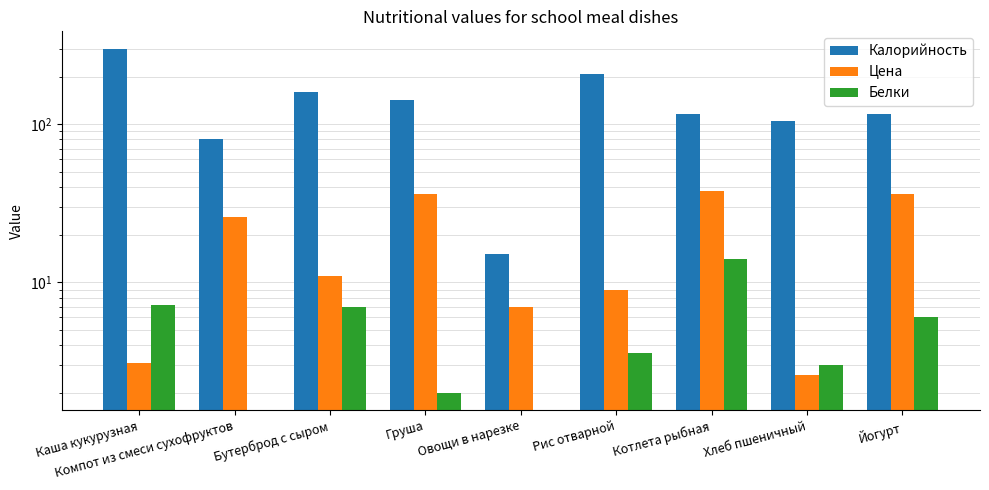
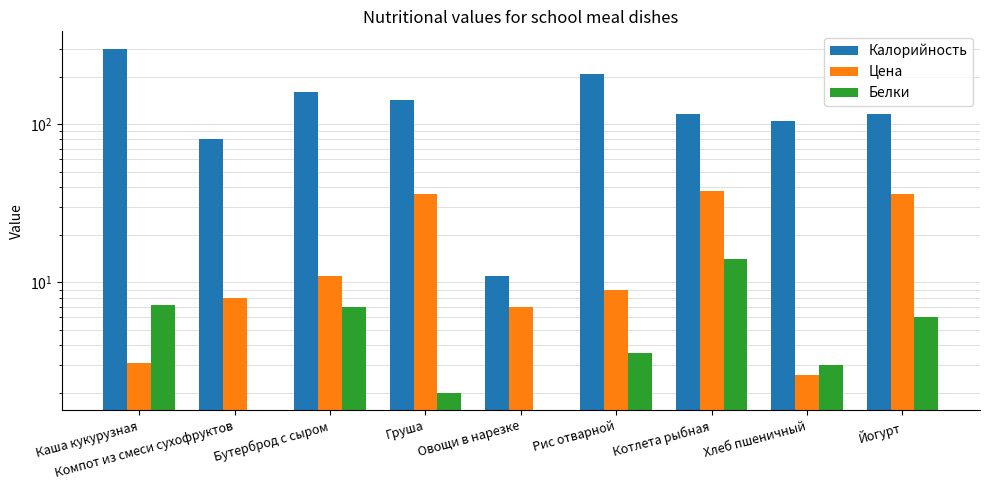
Цена, Компот из смеси сухофруктов: 26 -> 8
Калорийность, Овощи в нарезке: 15 -> 11
